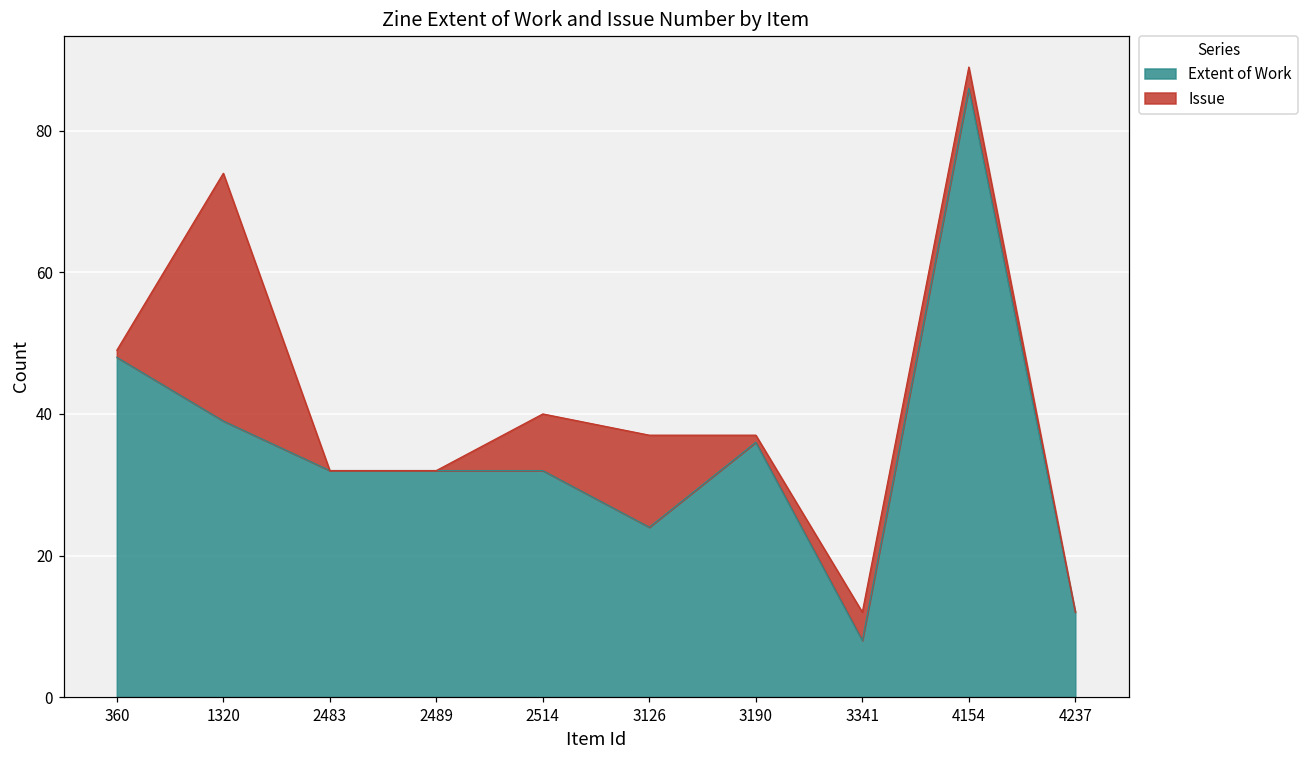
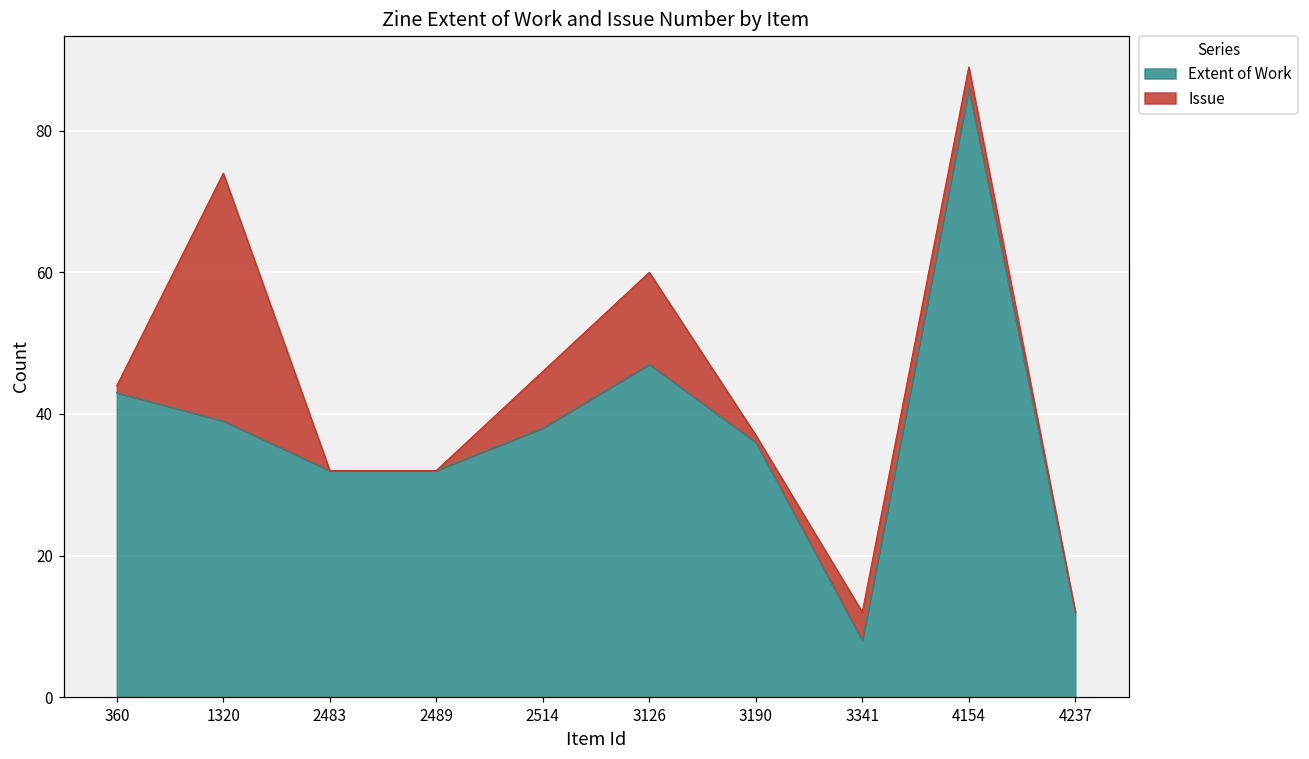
Extent of Work, 360: 48 -> 43
Extent of Work, 2514: 32 -> 38
Extent of Work, 3126: 24 -> 47
